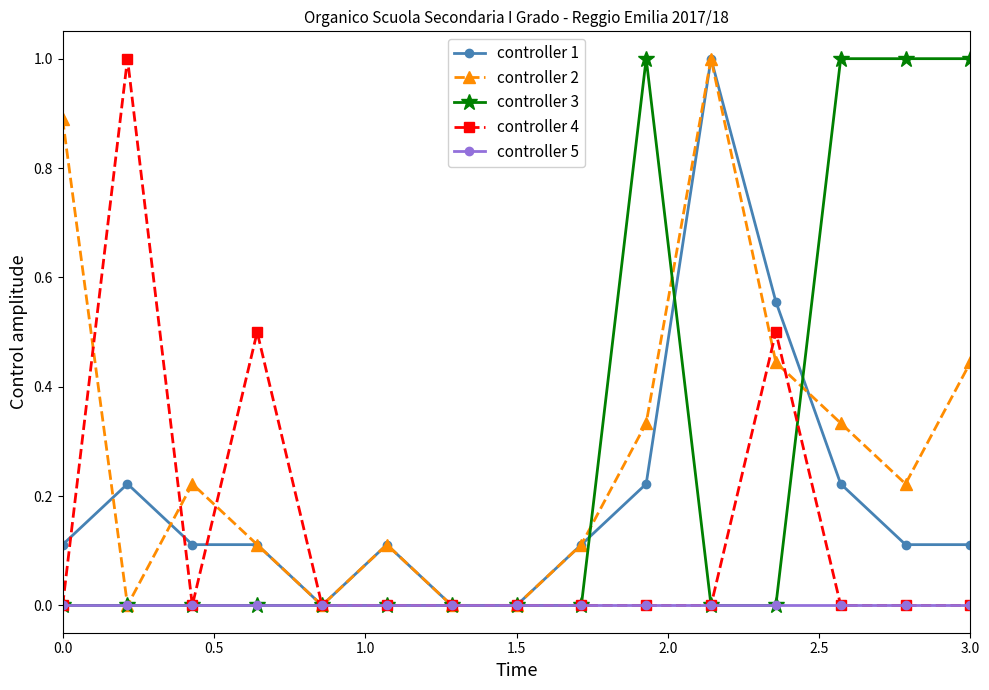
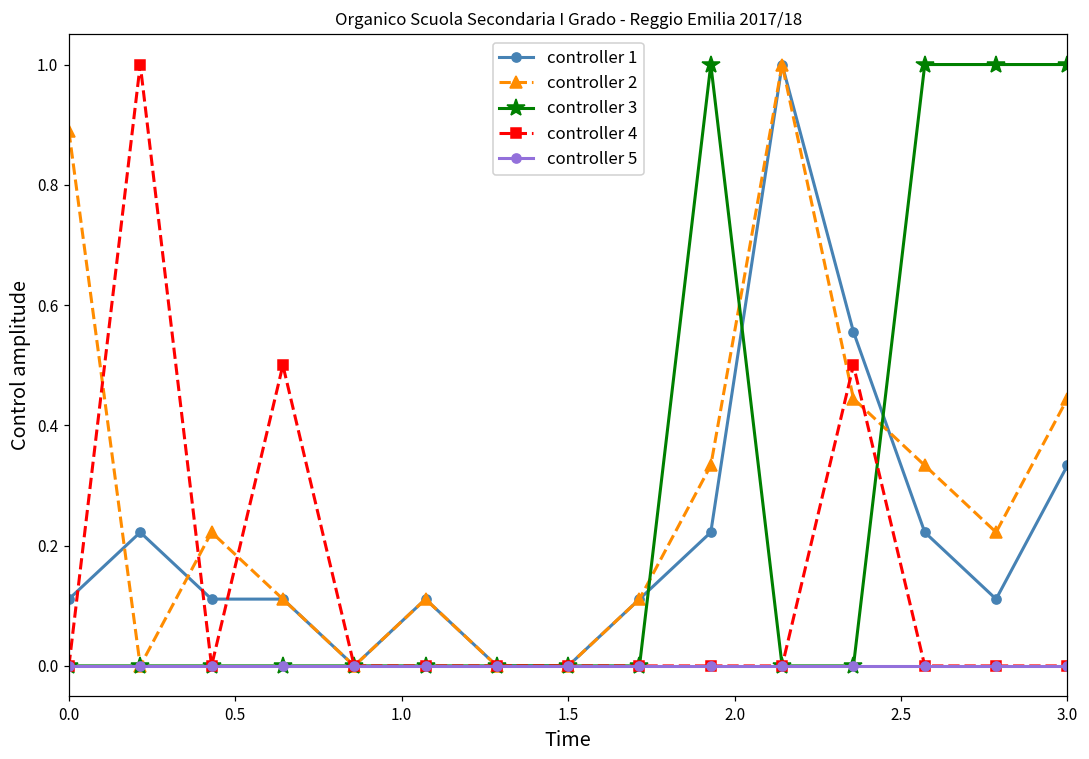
controller 1, 3.0: 0.11 -> 0.33
